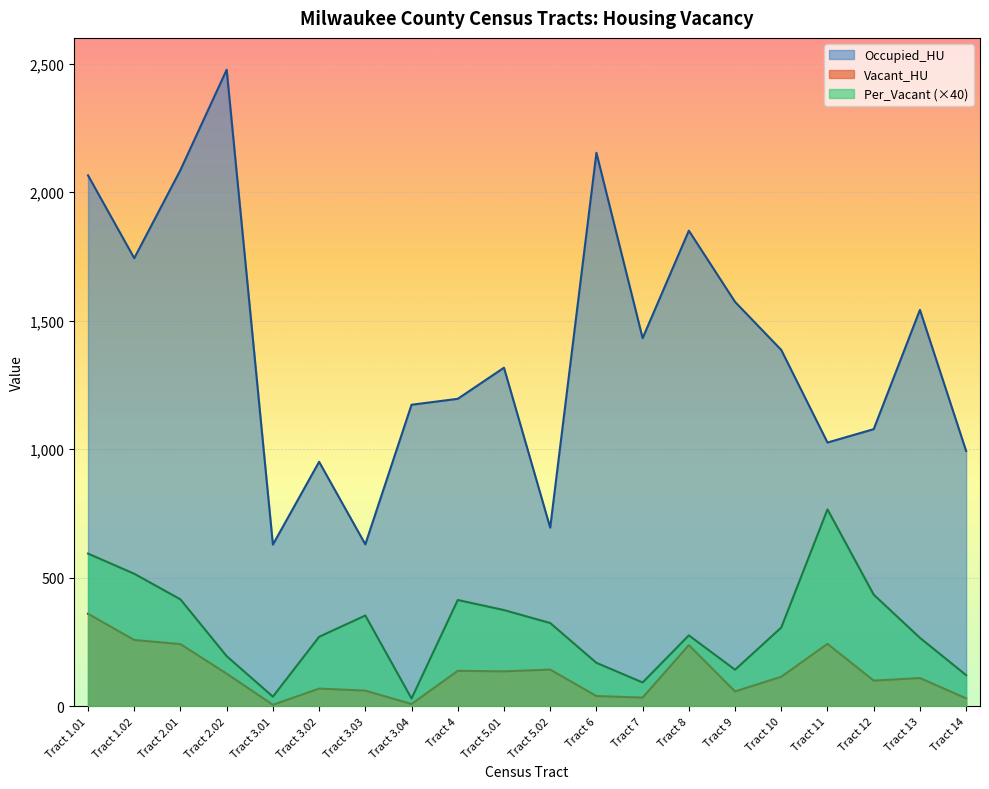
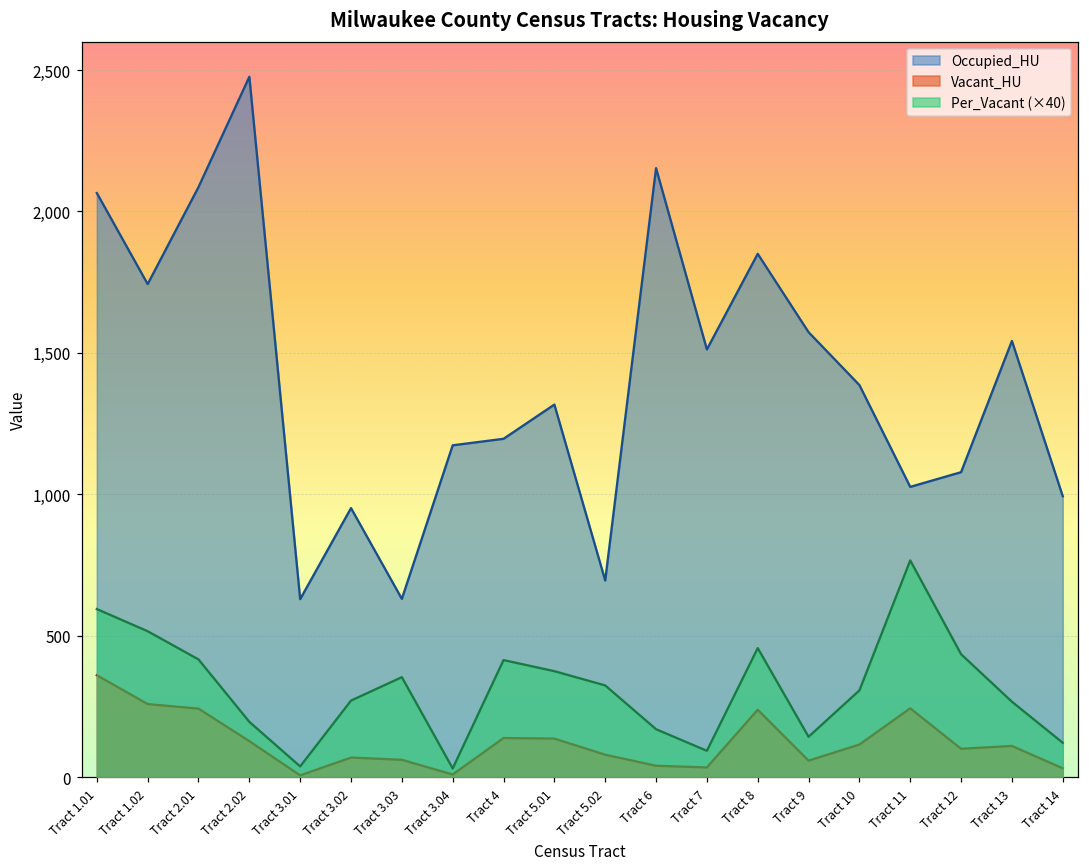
Vacant_HU, Tract 5.02: 140 -> 80
Occupied_HU, Tract 7: 1,430 -> 1,510
Per_Vacant (×40), Tract 8: 280 -> 460
